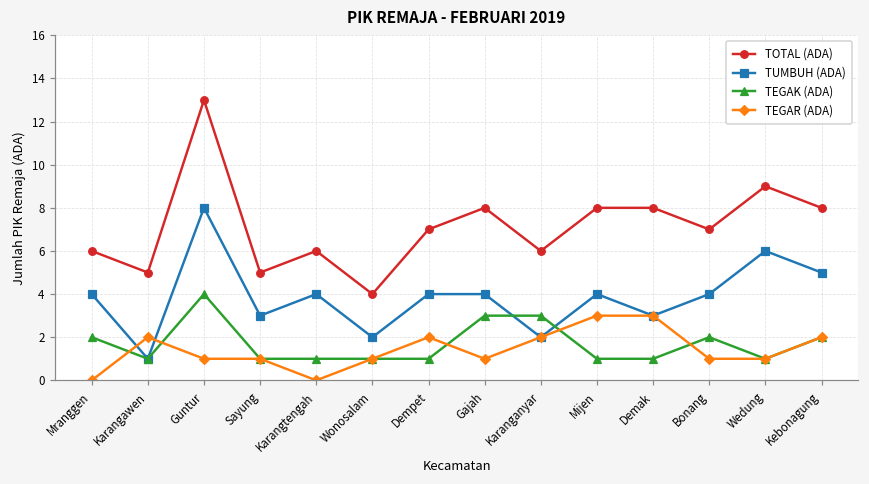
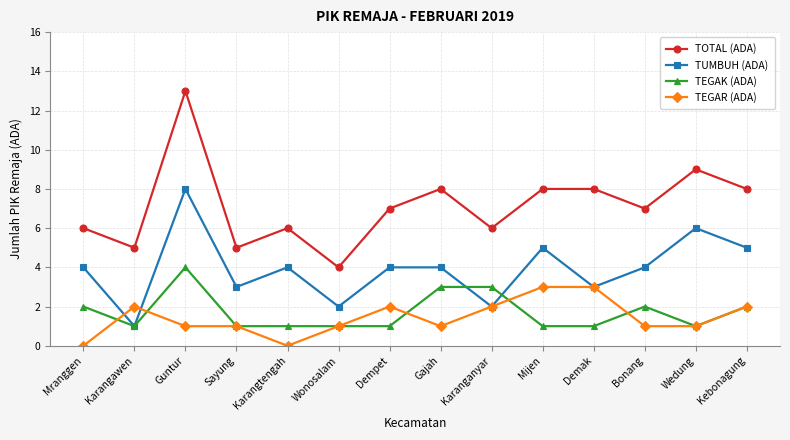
TUMBUH (ADA), Mijen: 4 -> 5
